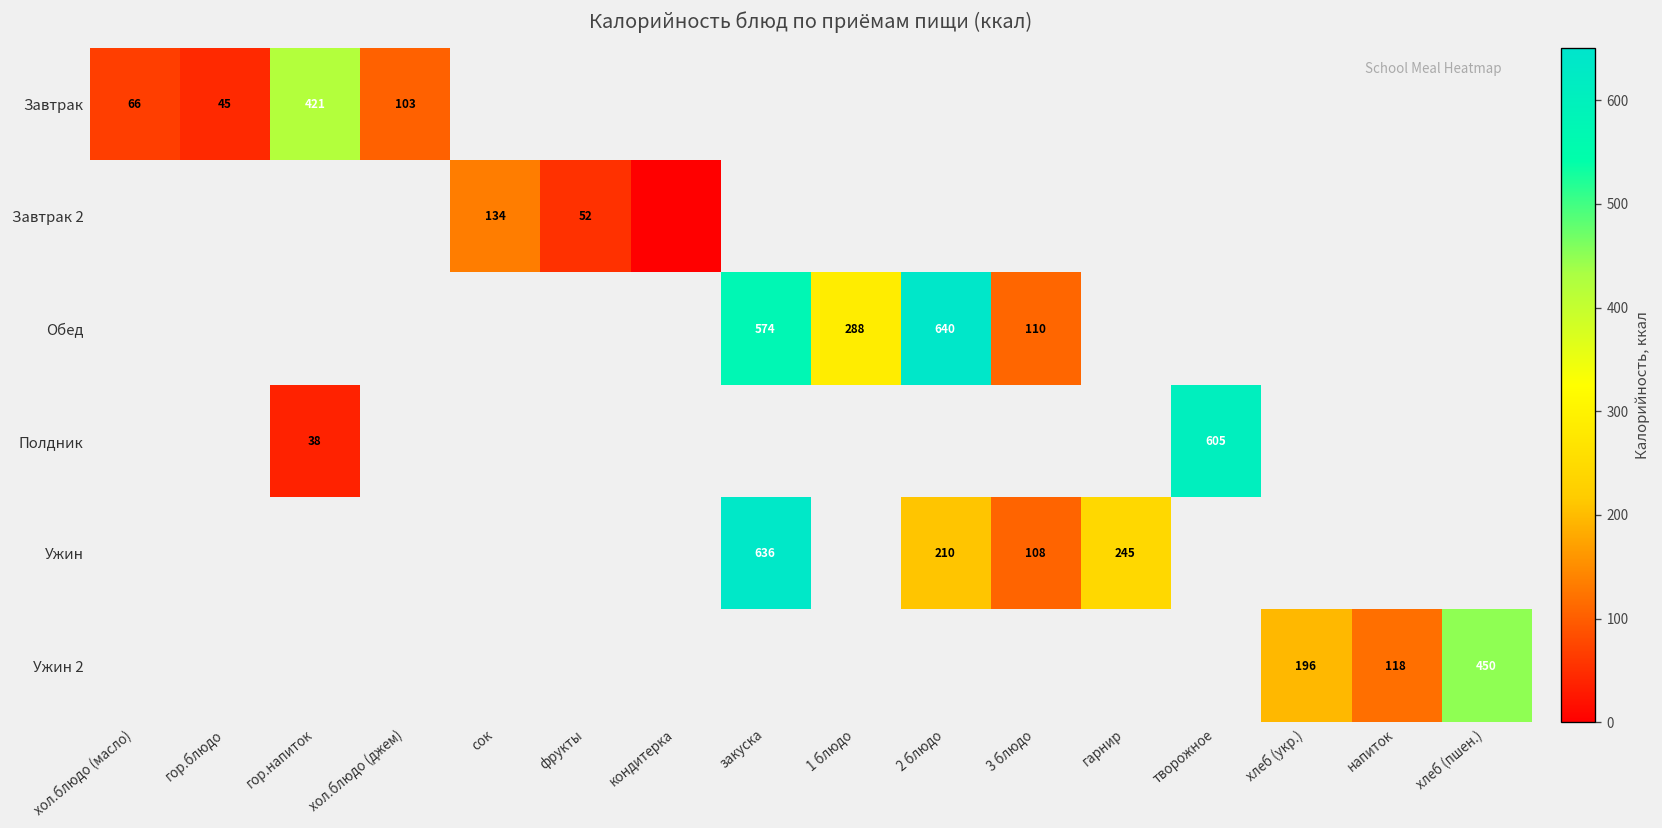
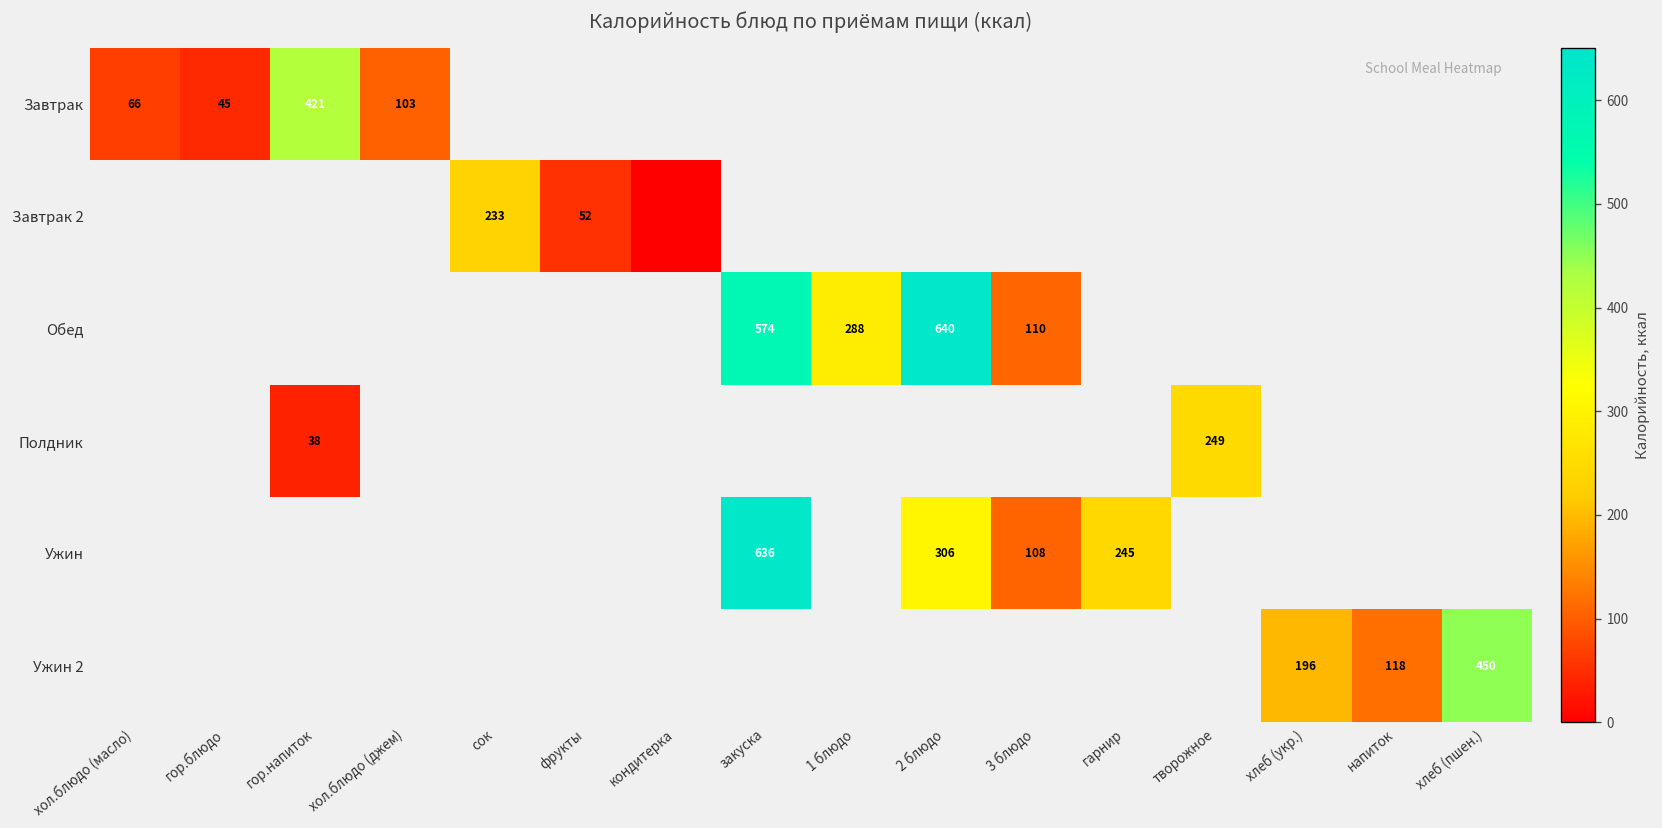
Завтрак 2, сок: 134 -> 233
Полдник, творожное: 605 -> 249
Ужин, 2 блюдо: 210 -> 306
